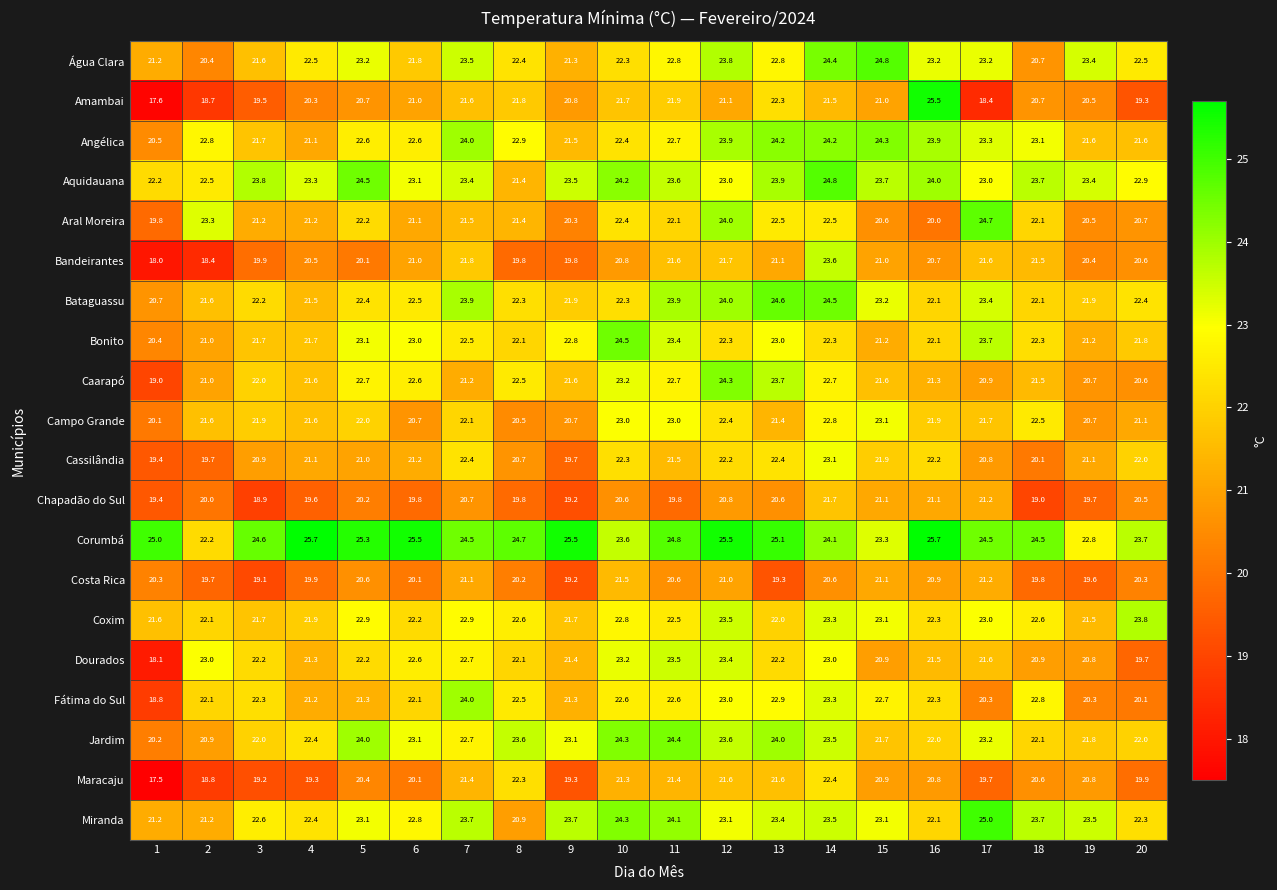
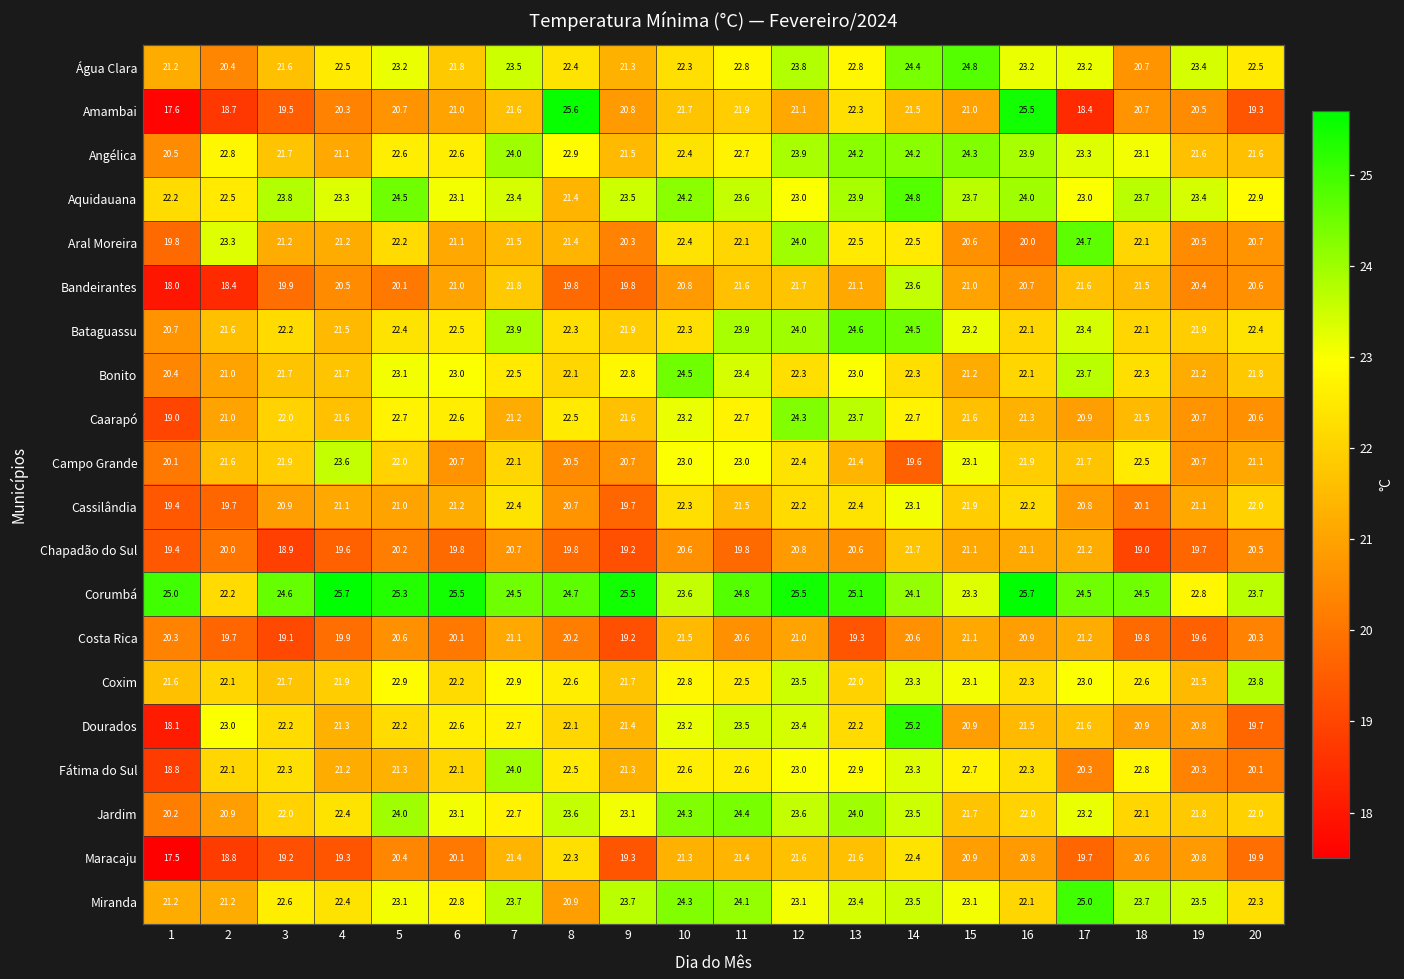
Amambai, 8: 21.8 -> 25.6
Campo Grande, 4: 21.6 -> 23.6
Campo Grande, 14: 22.8 -> 19.6
Dourados, 14: 23.0 -> 25.2
